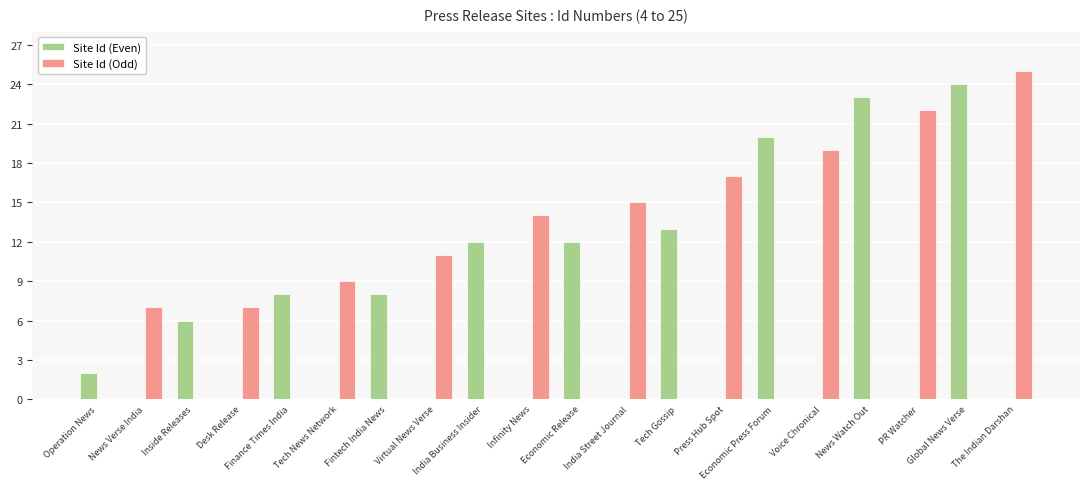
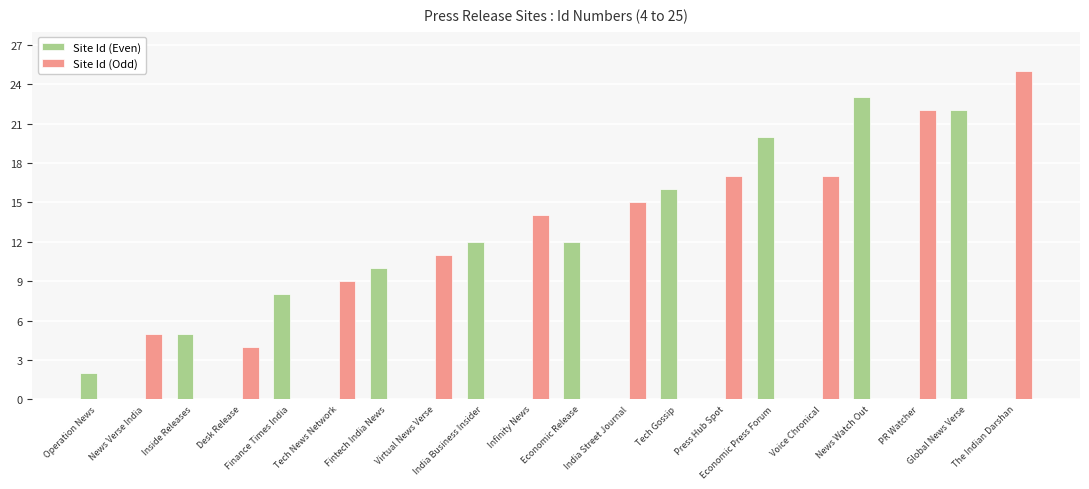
Site Id (Odd), News Verse India: 7 -> 5
Site Id (Even), Inside Releases: 6 -> 5
Site Id (Odd), Desk Release: 7 -> 4
Site Id (Even), Fintech India News: 8 -> 10
Site Id (Even), Tech Gossip: 13 -> 16
Site Id (Odd), Voice Chronical: 19 -> 17
Site Id (Even), Global News Verse: 24 -> 22
